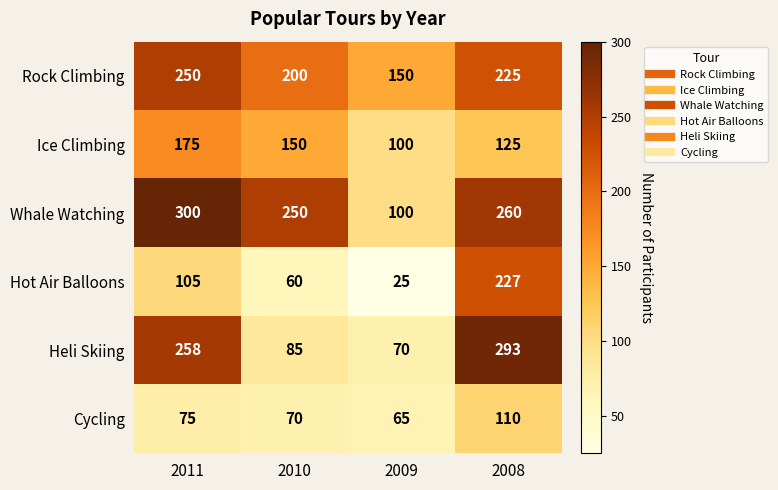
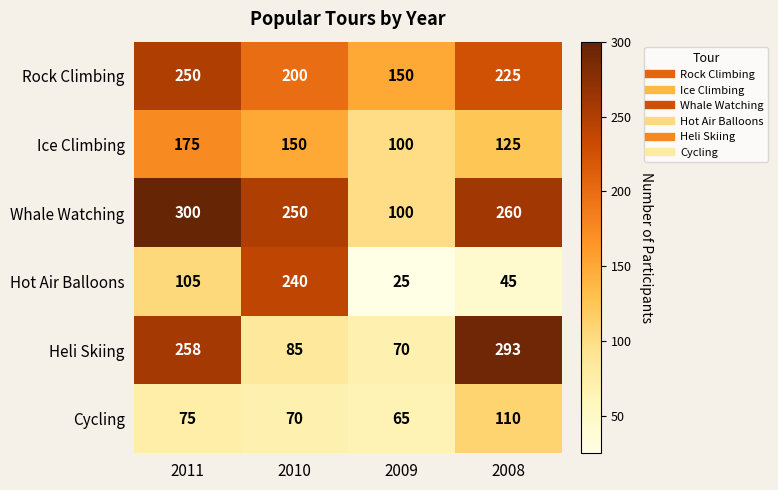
Hot Air Balloons, 2010: 60 -> 240
Hot Air Balloons, 2008: 227 -> 45
